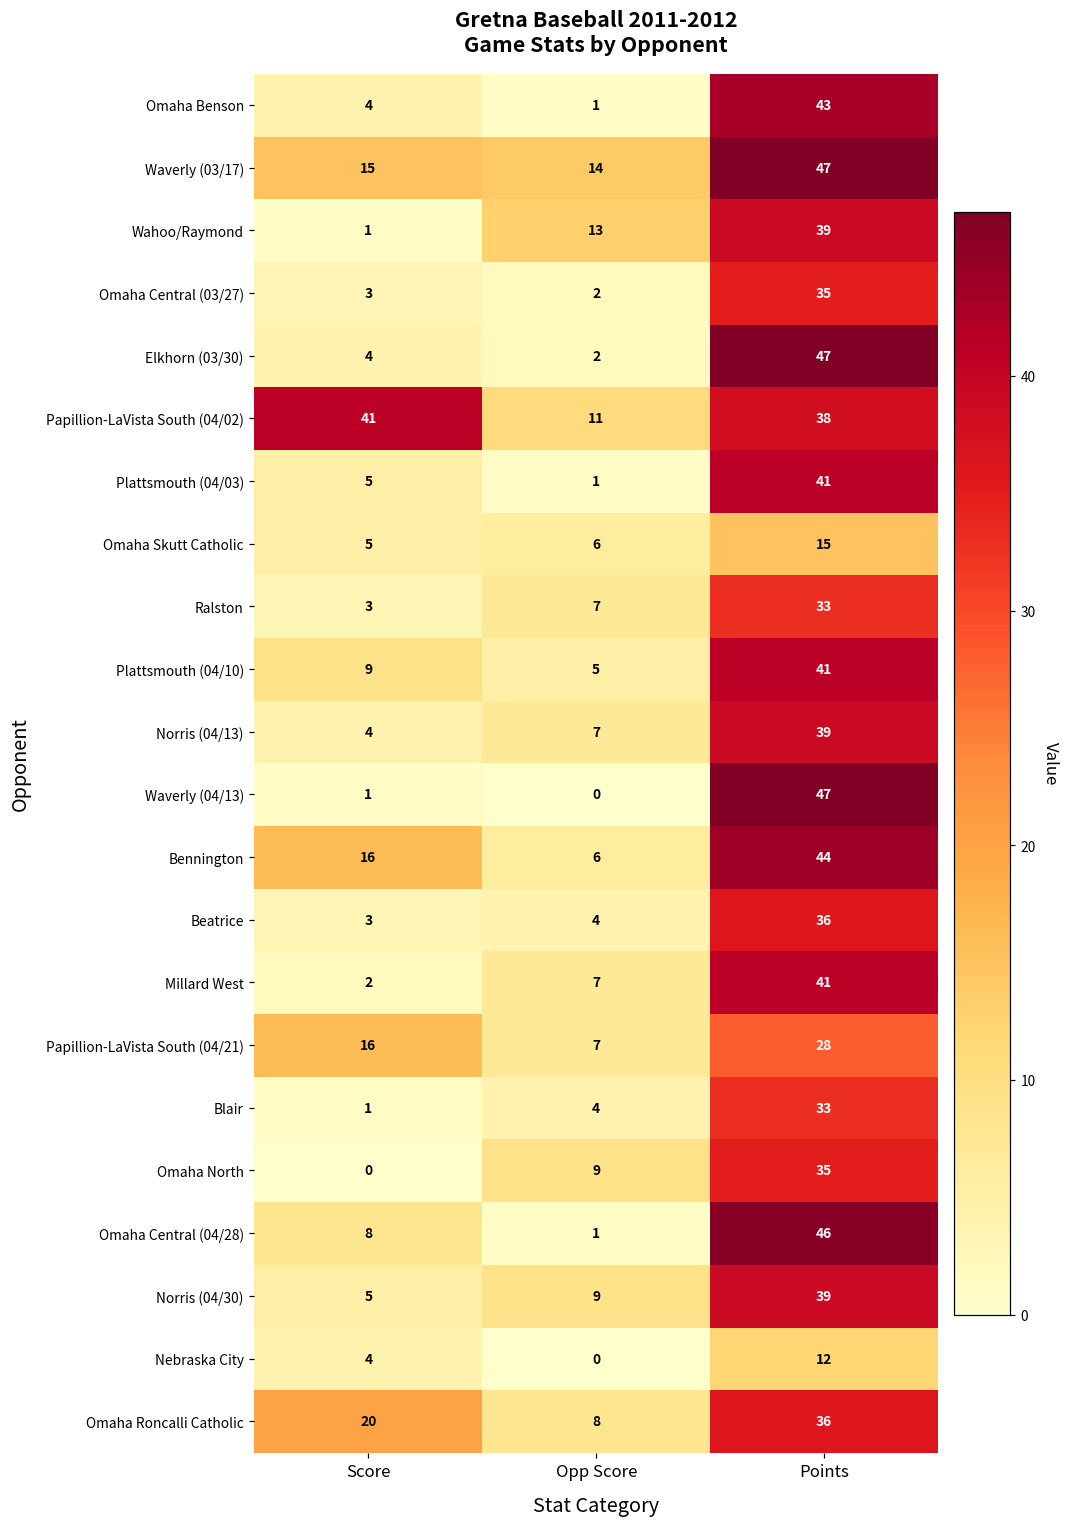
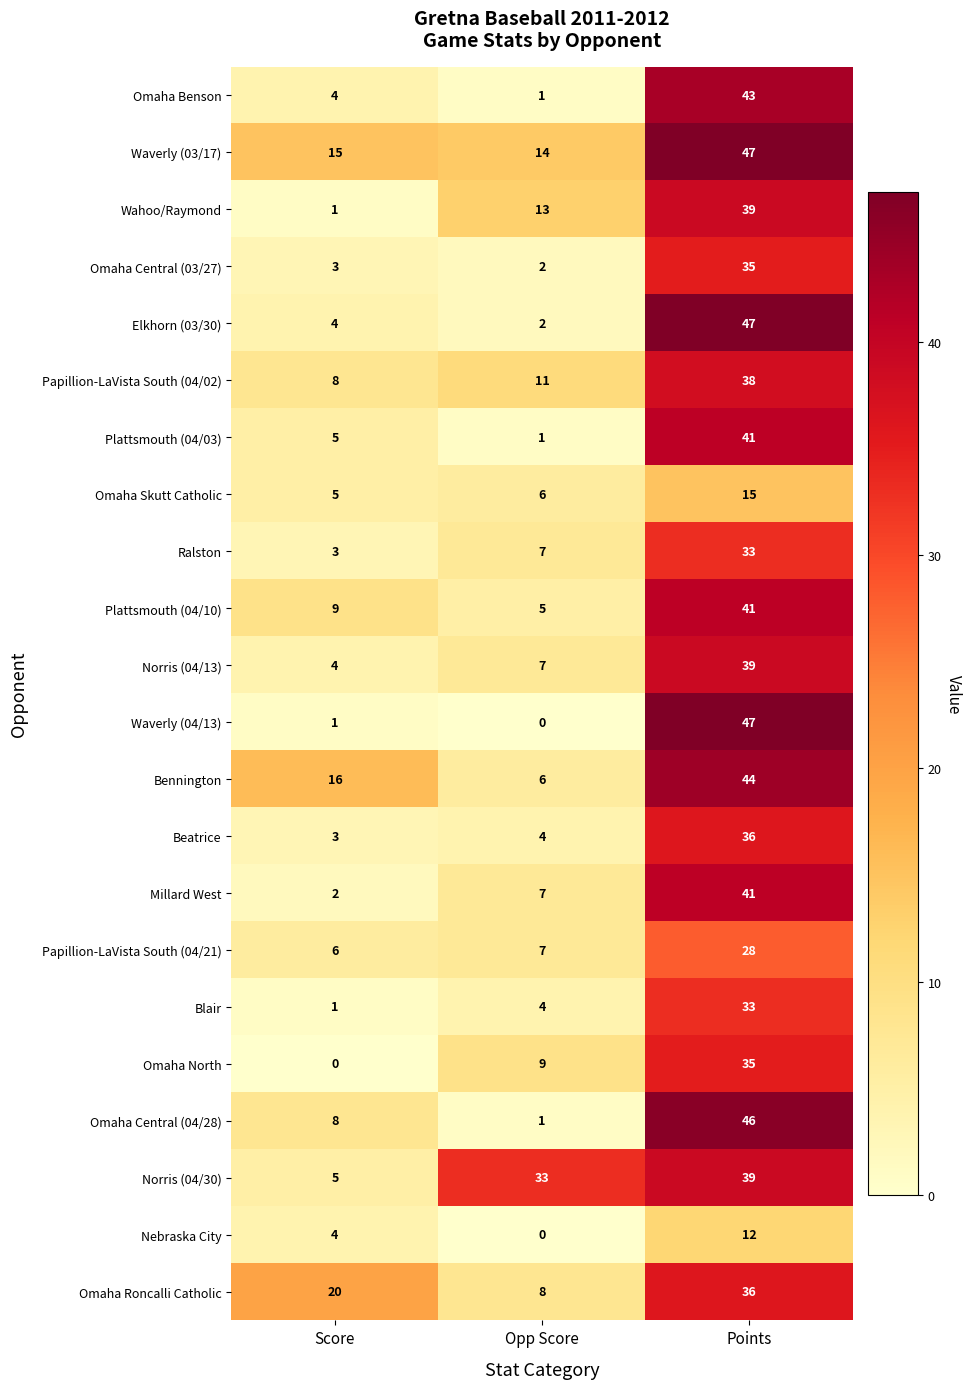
Papillion-LaVista South (04/02), Score: 41 -> 8
Papillion-LaVista South (04/21), Score: 16 -> 6
Norris (04/30), Opp Score: 9 -> 33
